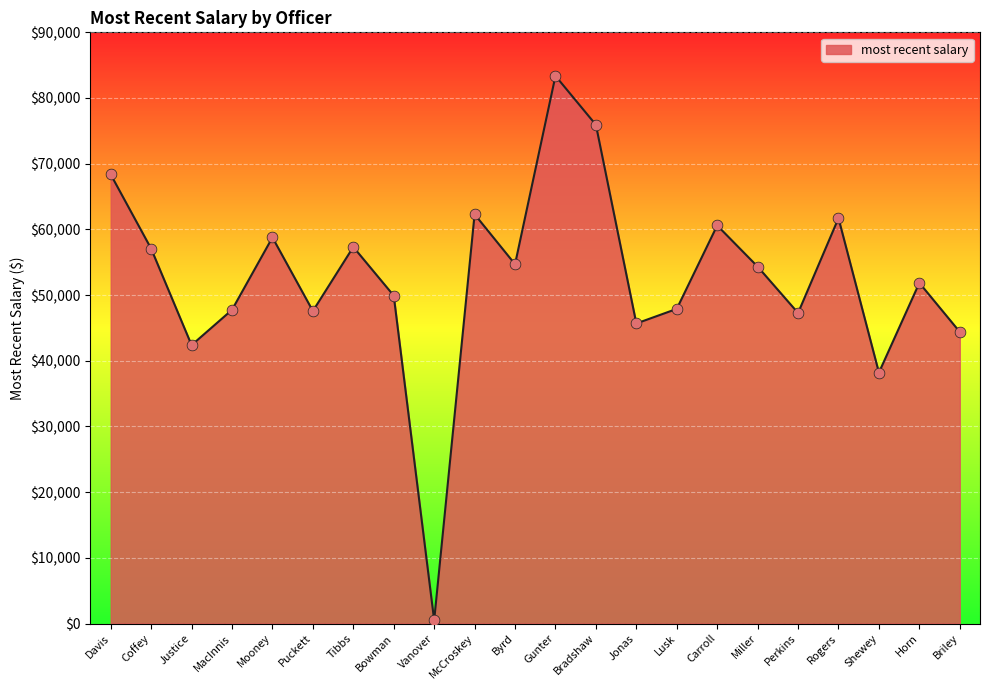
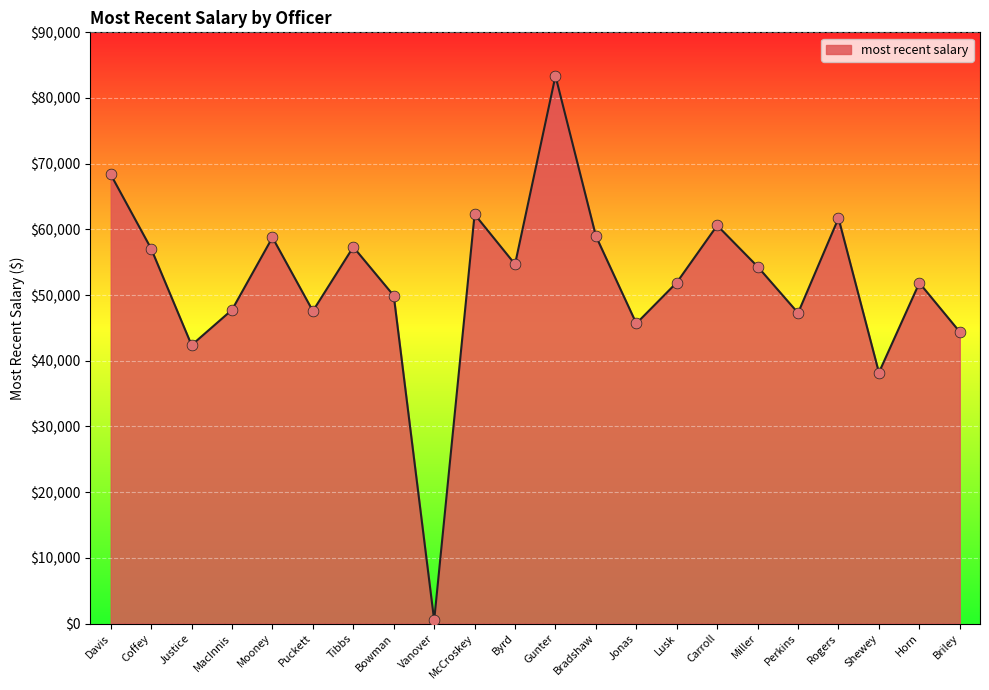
Bradshaw: $76,000 -> $59,000
Lusk: $48,000 -> $52,000
